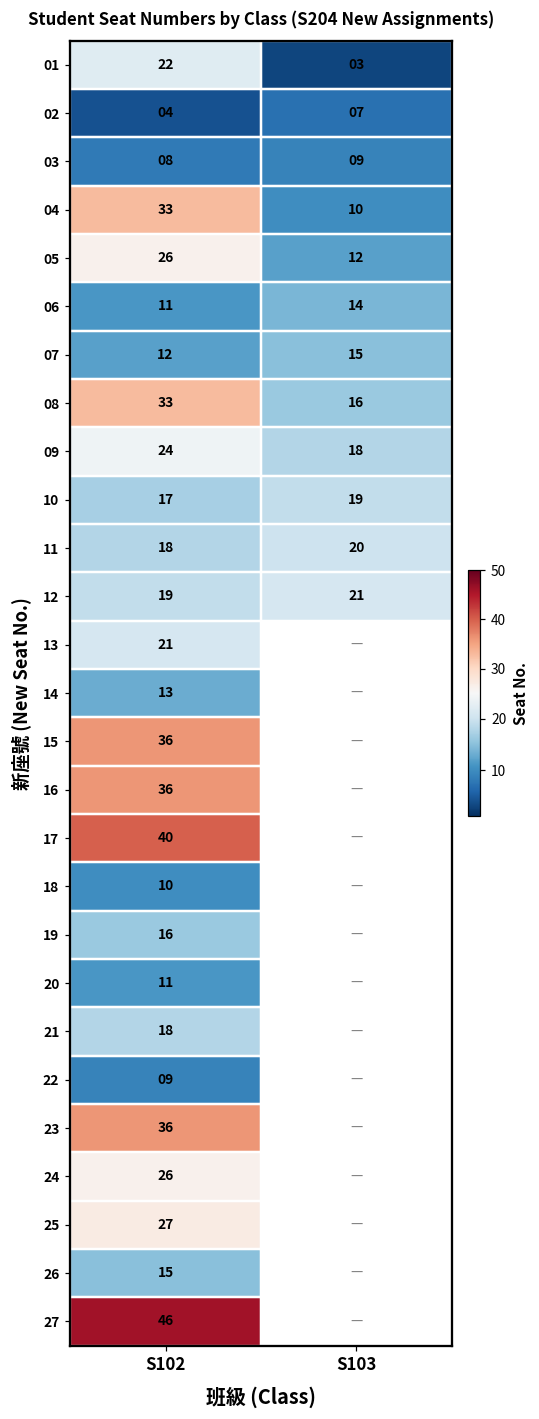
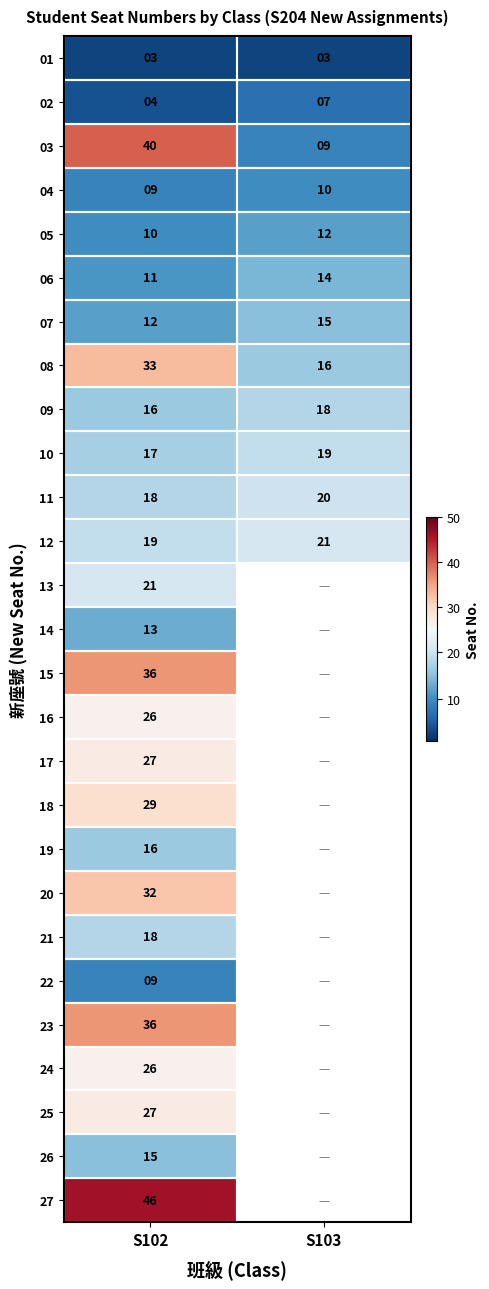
01, S102: 22 -> 03
03, S102: 08 -> 40
04, S102: 33 -> 09
05, S102: 26 -> 10
09, S102: 24 -> 16
16, S102: 36 -> 26
17, S102: 40 -> 27
18, S102: 10 -> 29
20, S102: 11 -> 32
